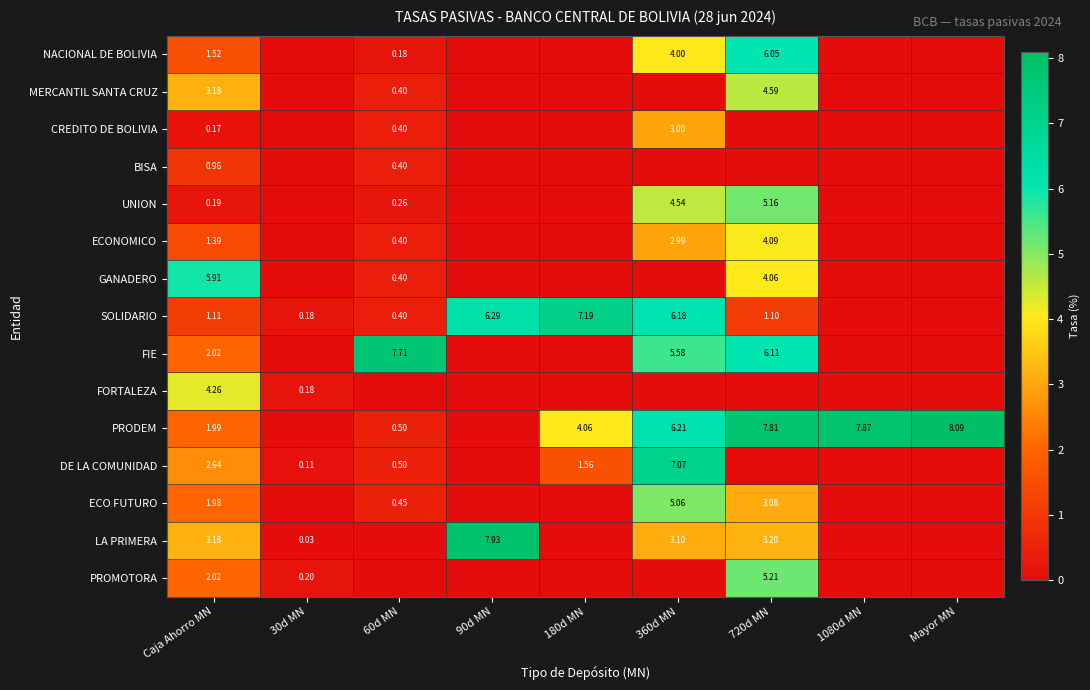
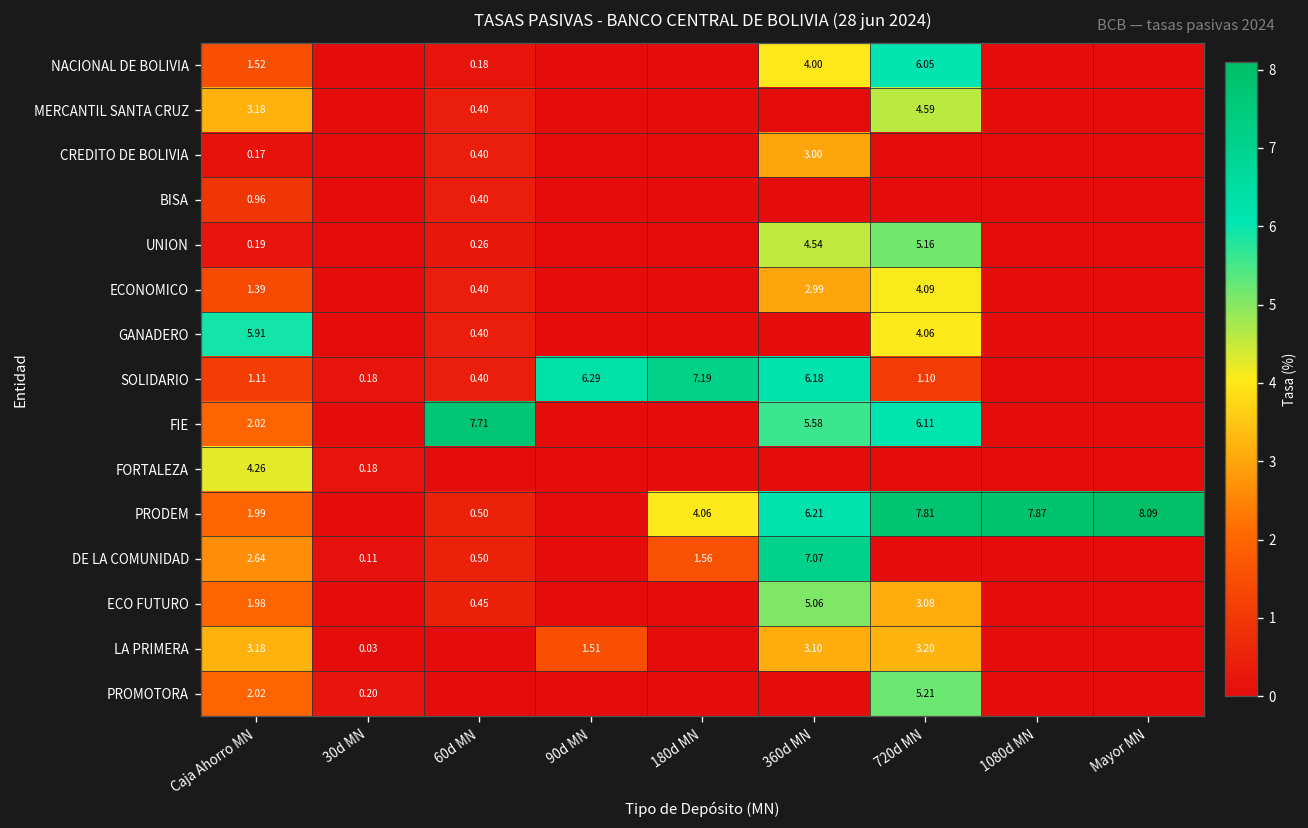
LA PRIMERA, 90d MN: 7.93 -> 1.51
